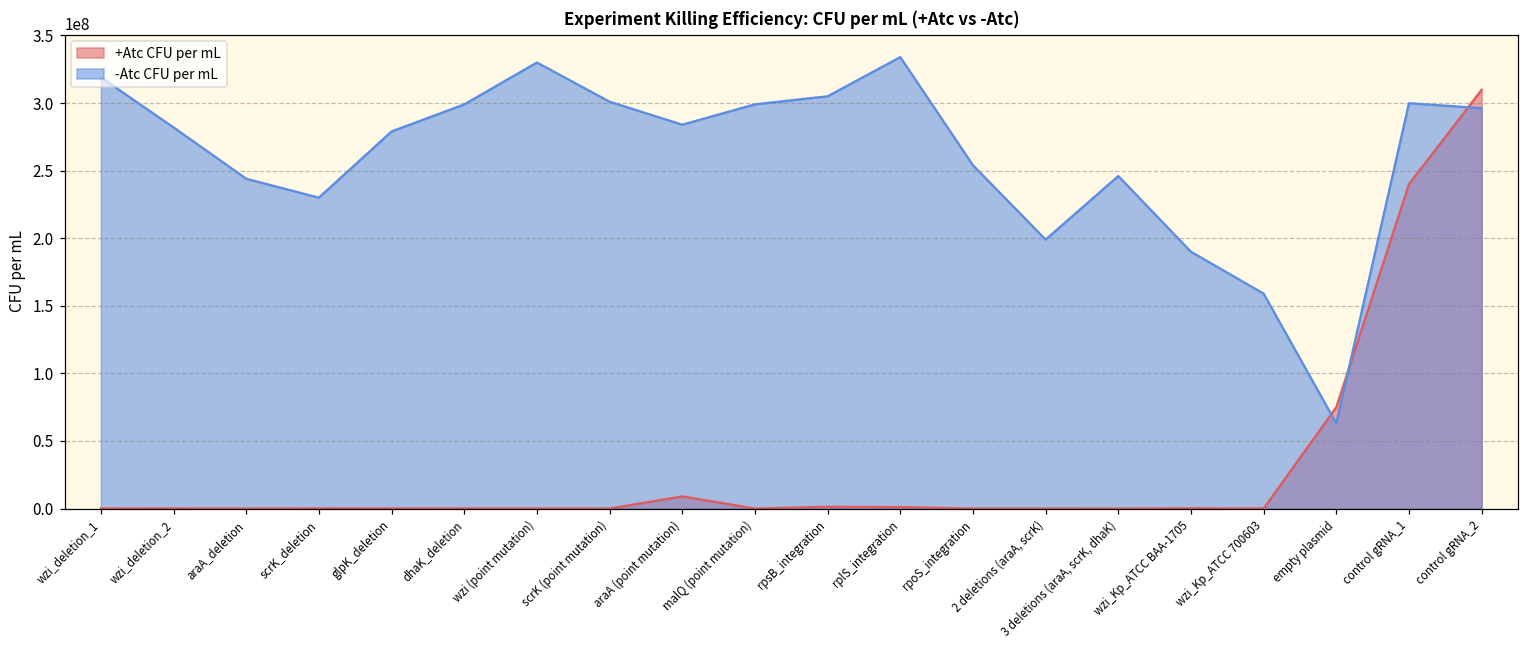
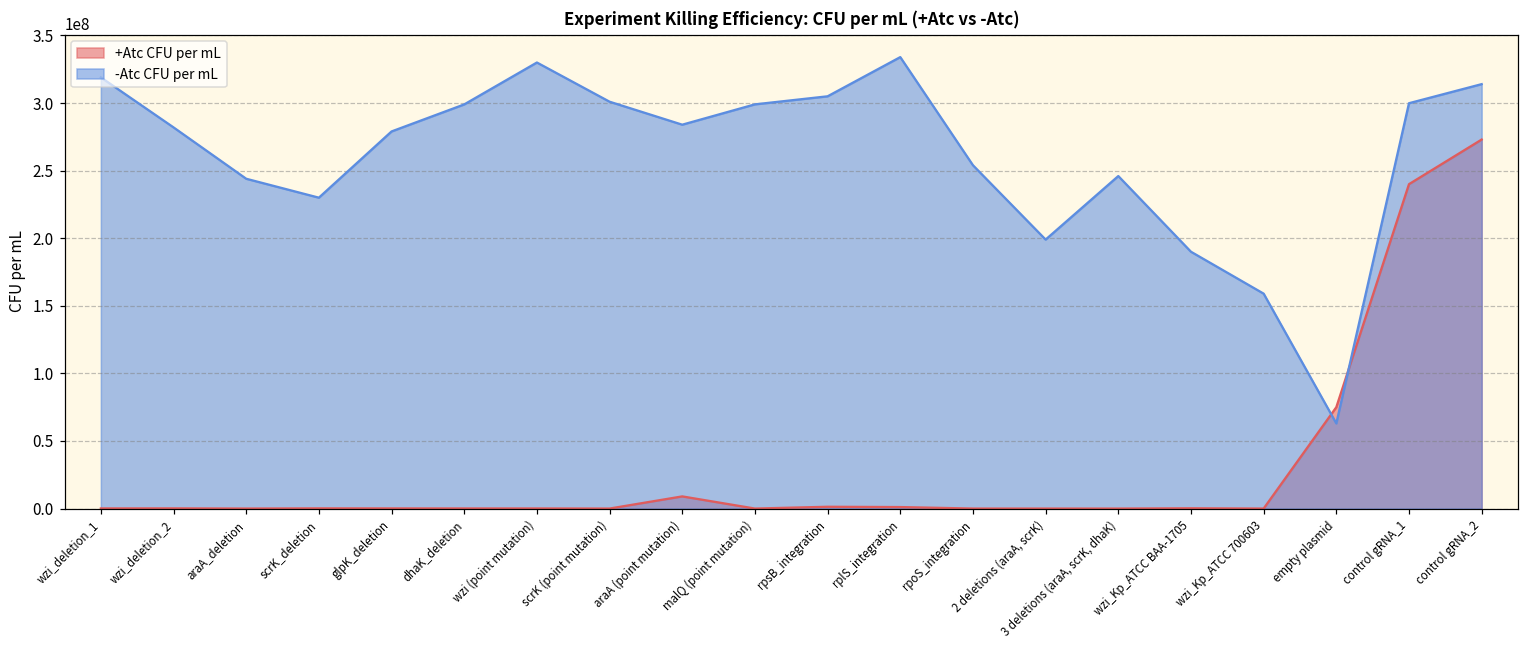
+Atc CFU per mL, control gRNA_2: 310000000 -> 273000000
-Atc CFU per mL, control gRNA_2: 296000000 -> 314000000
